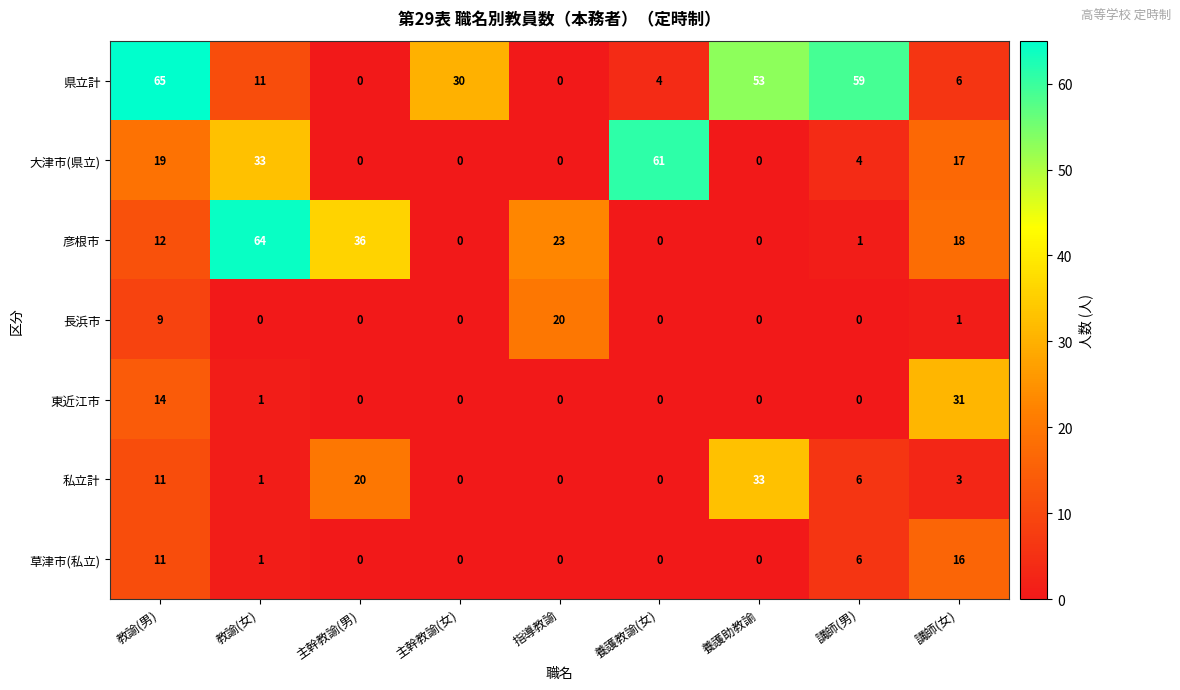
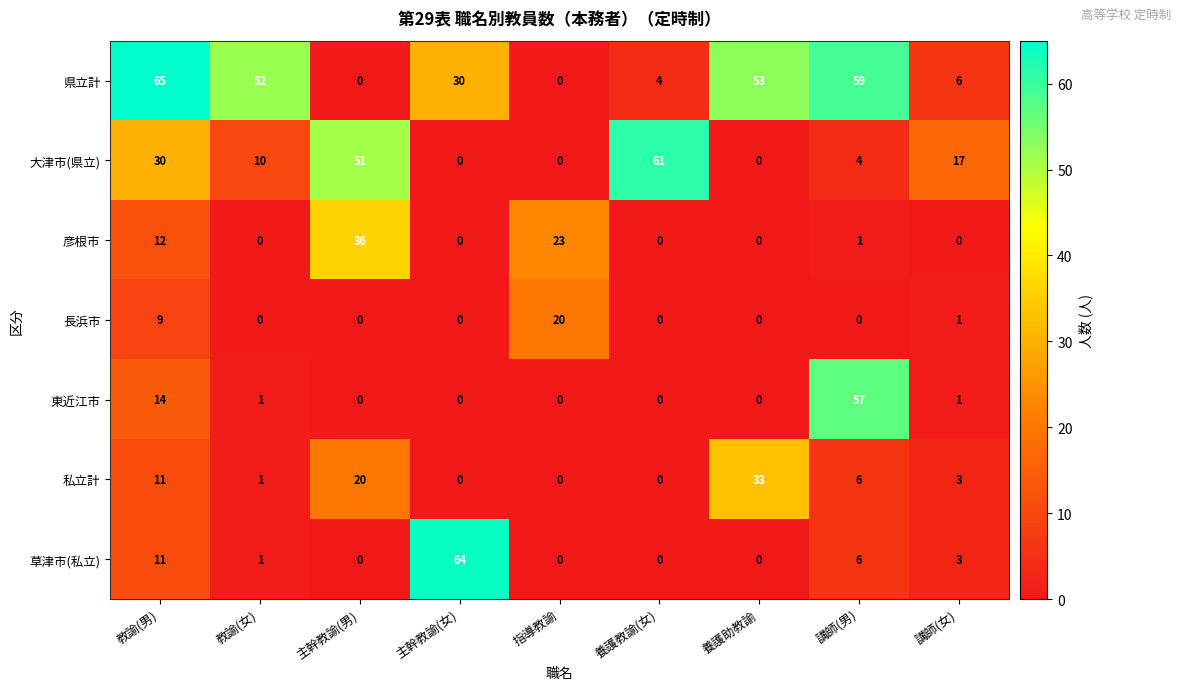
県立計, 教諭(女): 11 -> 52
大津市(県立), 教諭(男): 19 -> 30
大津市(県立), 教諭(女): 33 -> 10
大津市(県立), 主幹教諭(男): 0 -> 51
彦根市, 教諭(女): 64 -> 0
彦根市, 講師(女): 18 -> 0
東近江市, 講師(男): 0 -> 57
東近江市, 講師(女): 31 -> 1
草津市(私立), 主幹教諭(女): 0 -> 64
草津市(私立), 講師(女): 16 -> 3
